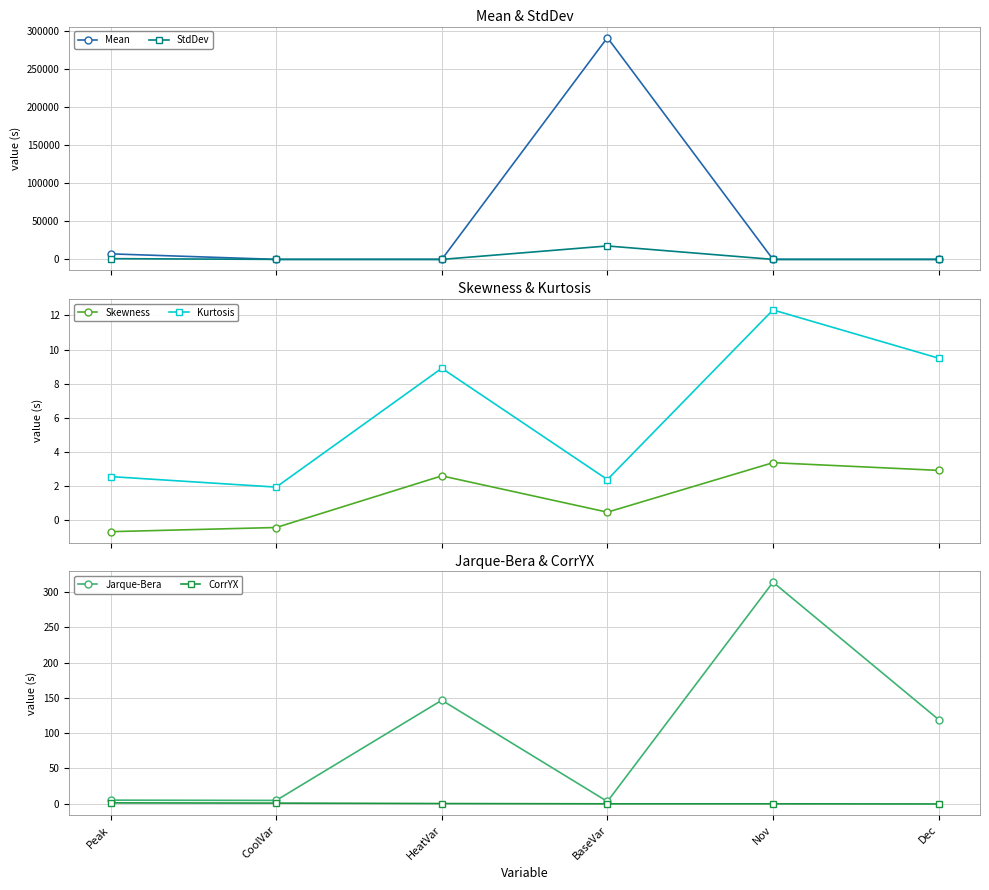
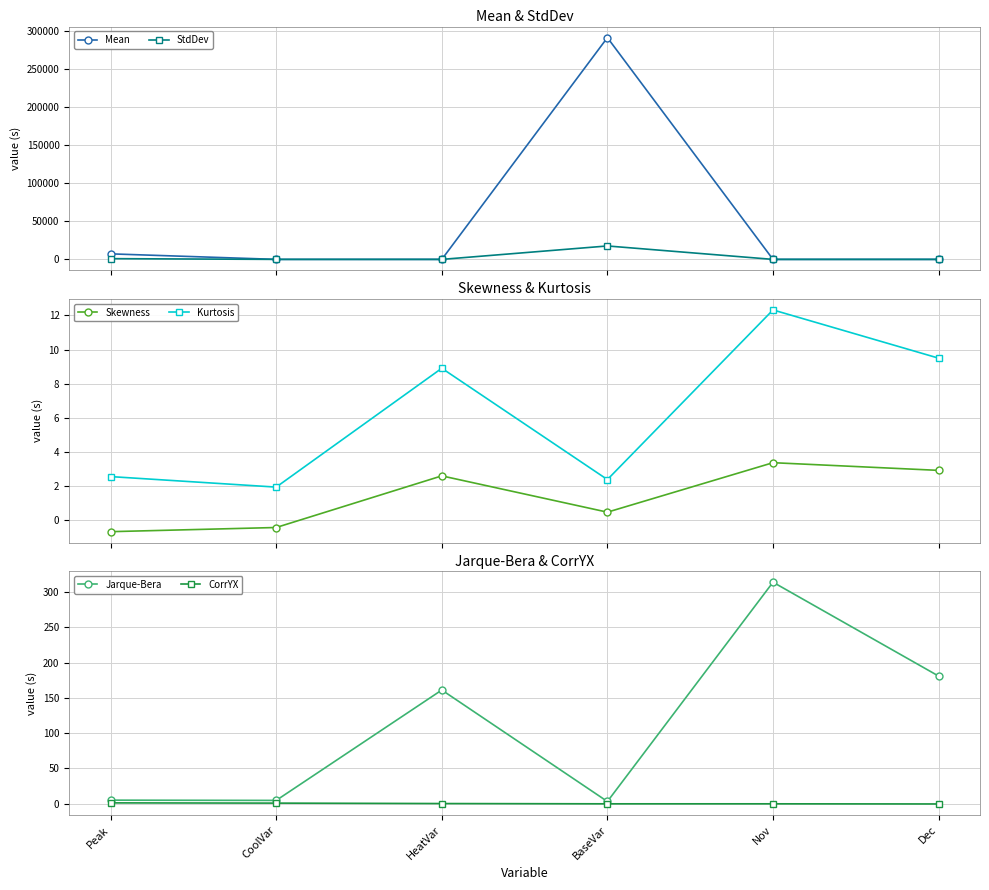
Jarque-Bera & CorrYX, Jarque-Bera, HeatVar: 150 -> 160
Jarque-Bera & CorrYX, Jarque-Bera, Dec: 120 -> 180
